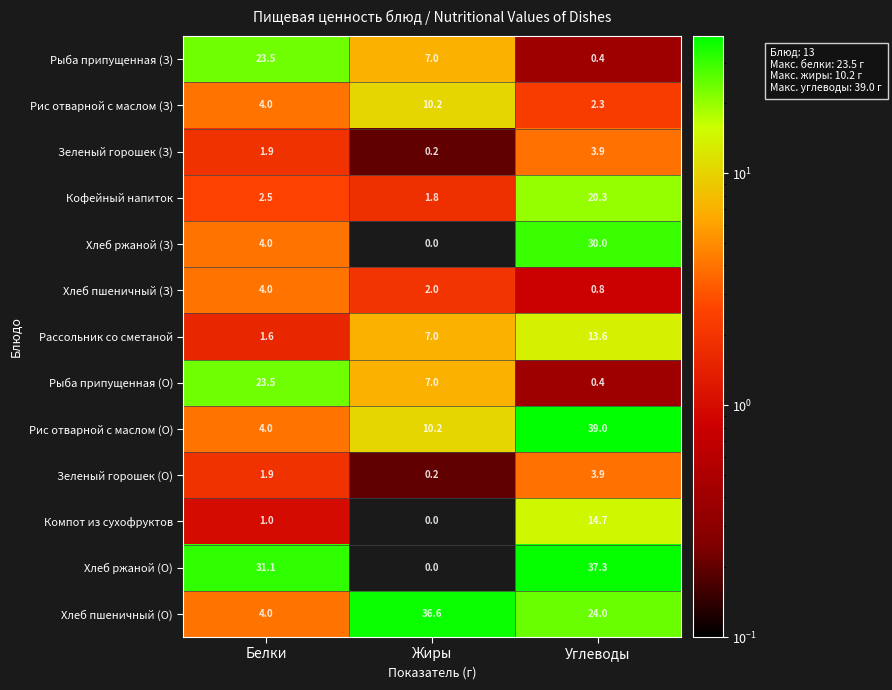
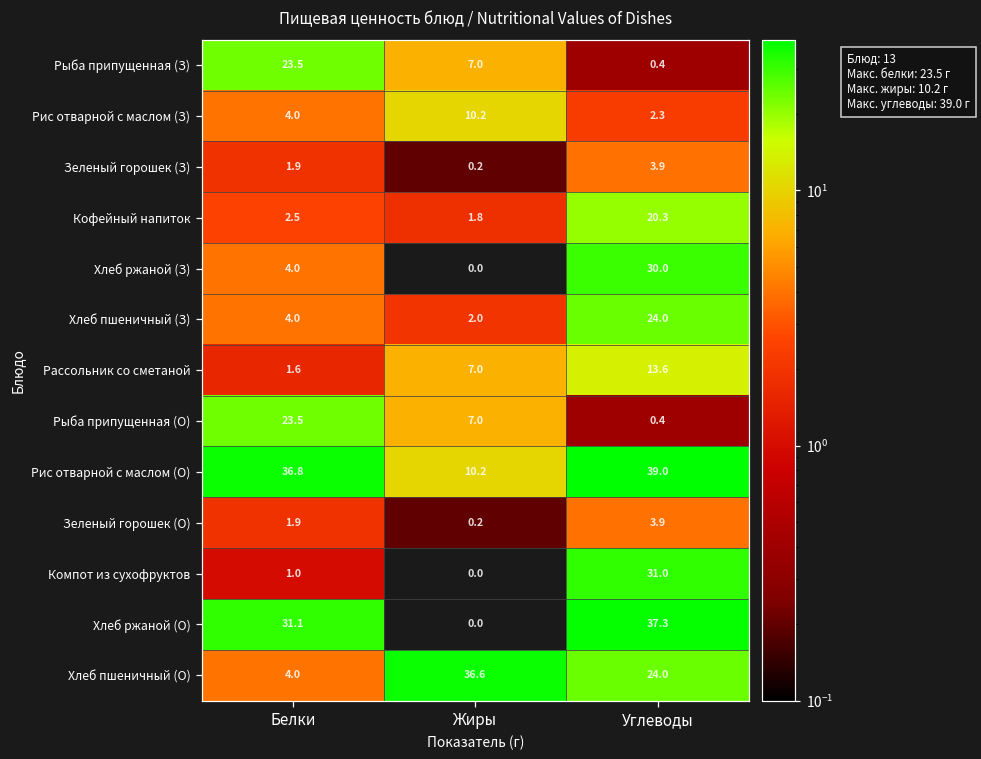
Хлеб пшеничный (З), Углеводы: 0.8 -> 24.0
Рис отварной с маслом (О), Белки: 4.0 -> 36.8
Компот из сухофруктов, Углеводы: 14.7 -> 31.0
